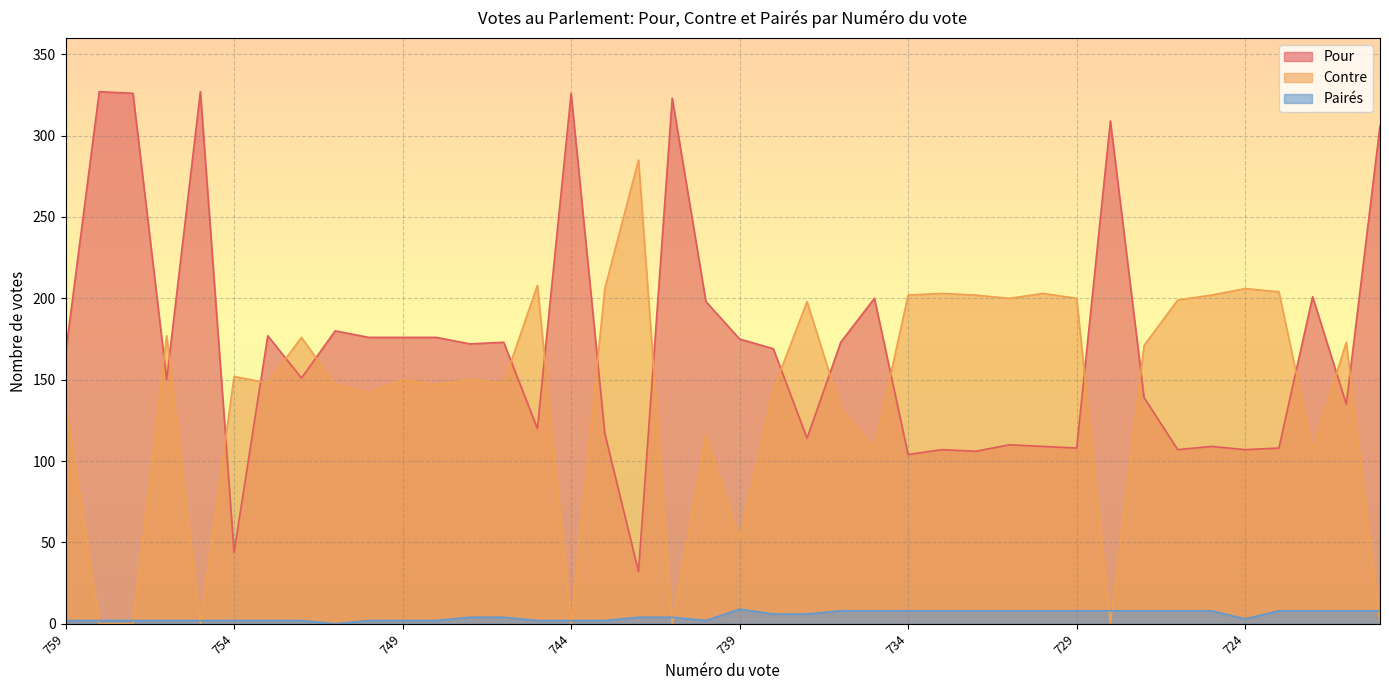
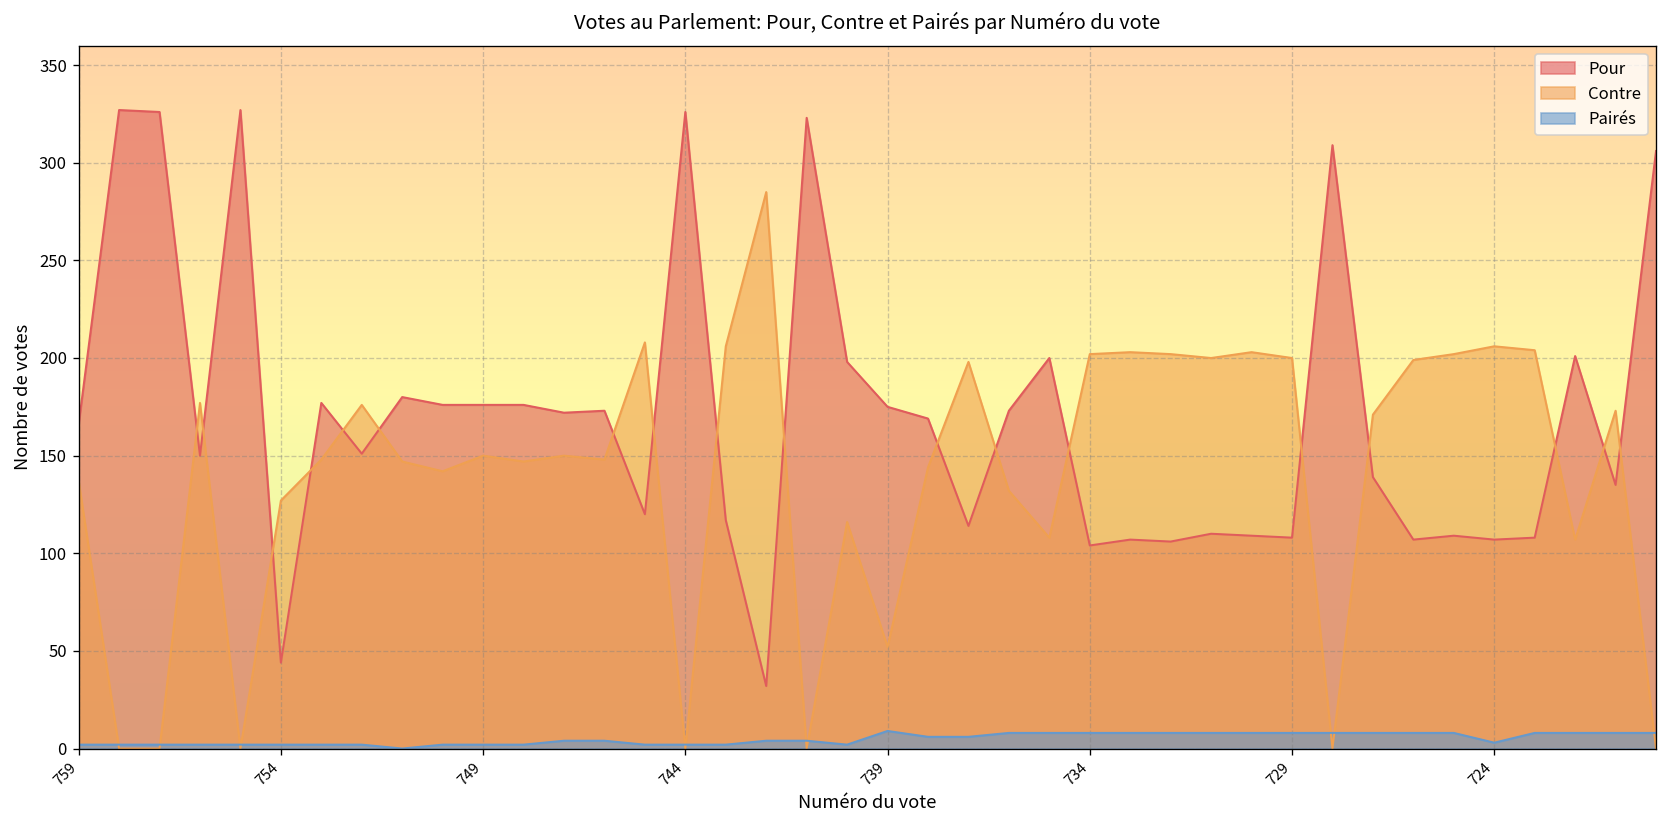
Contre, 754: 152 -> 127
